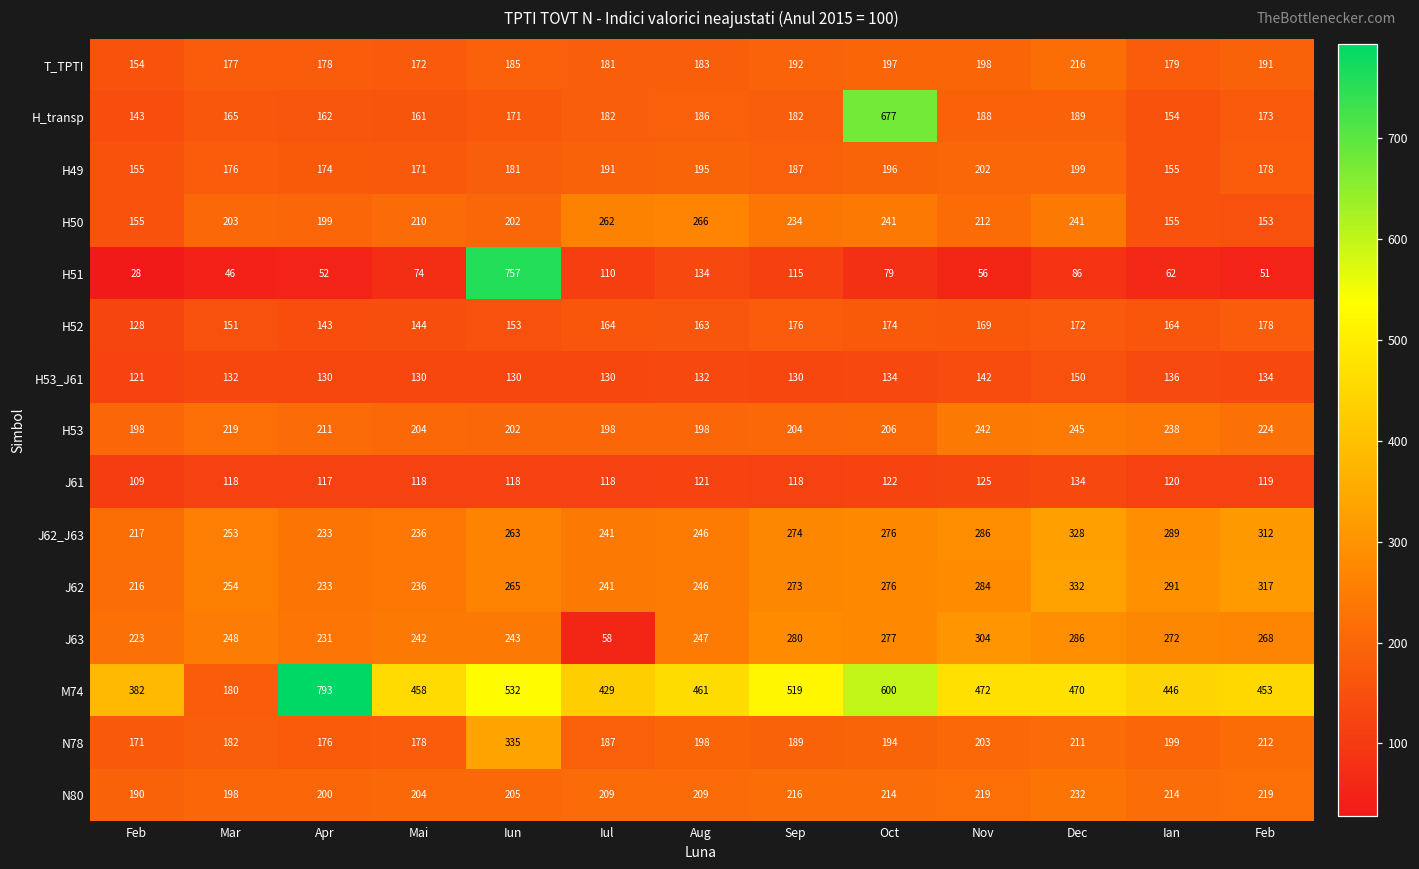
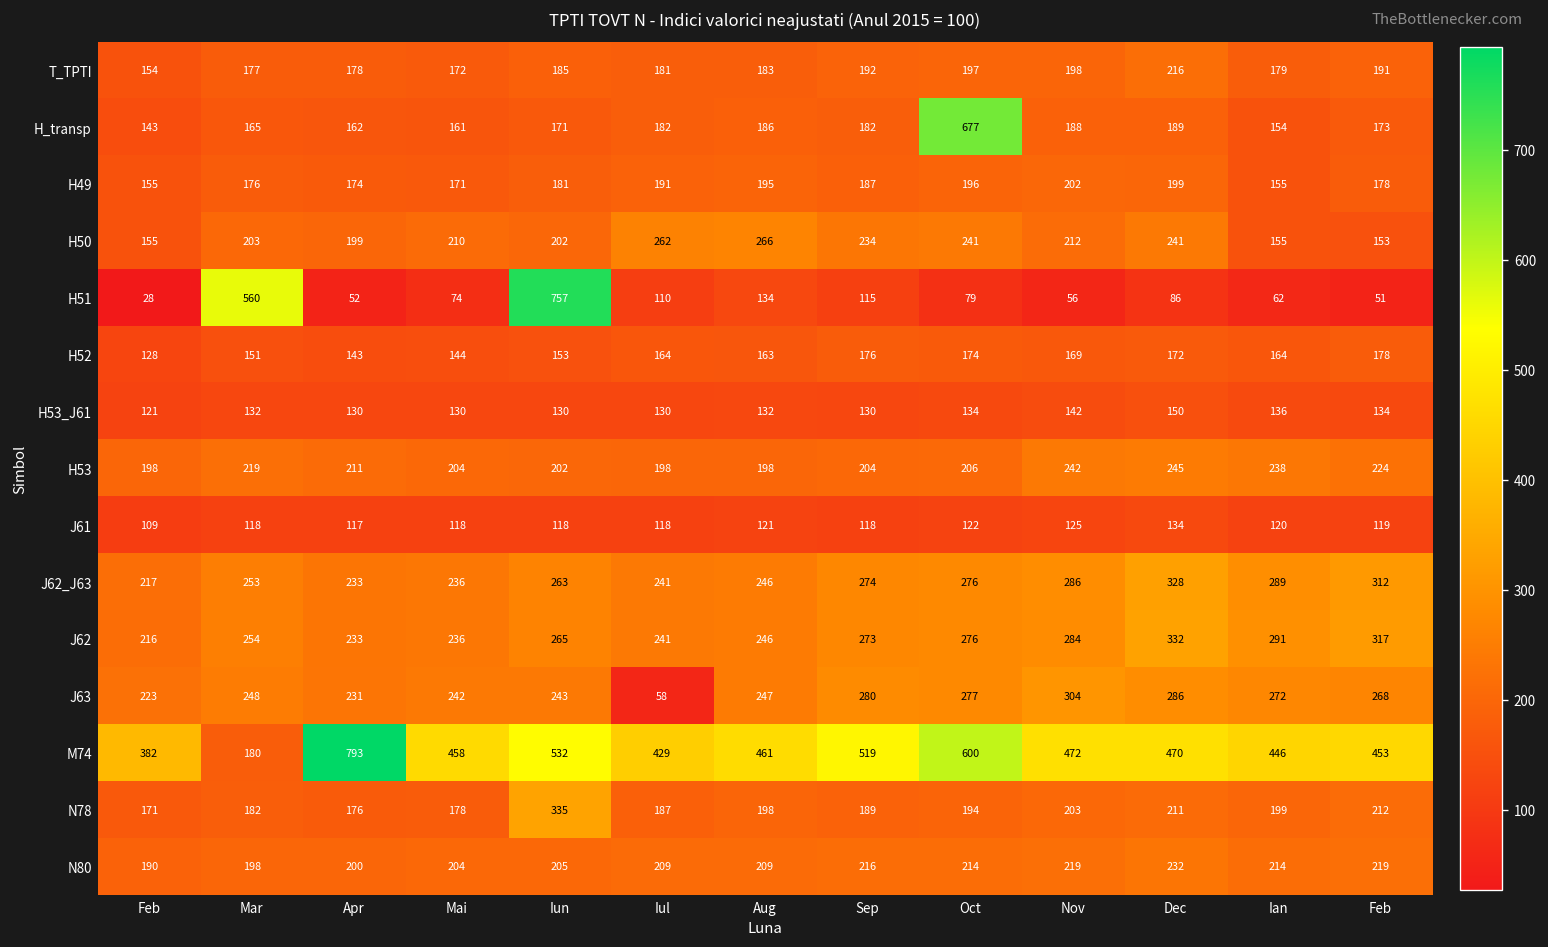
H51, Mar: 46 -> 560
